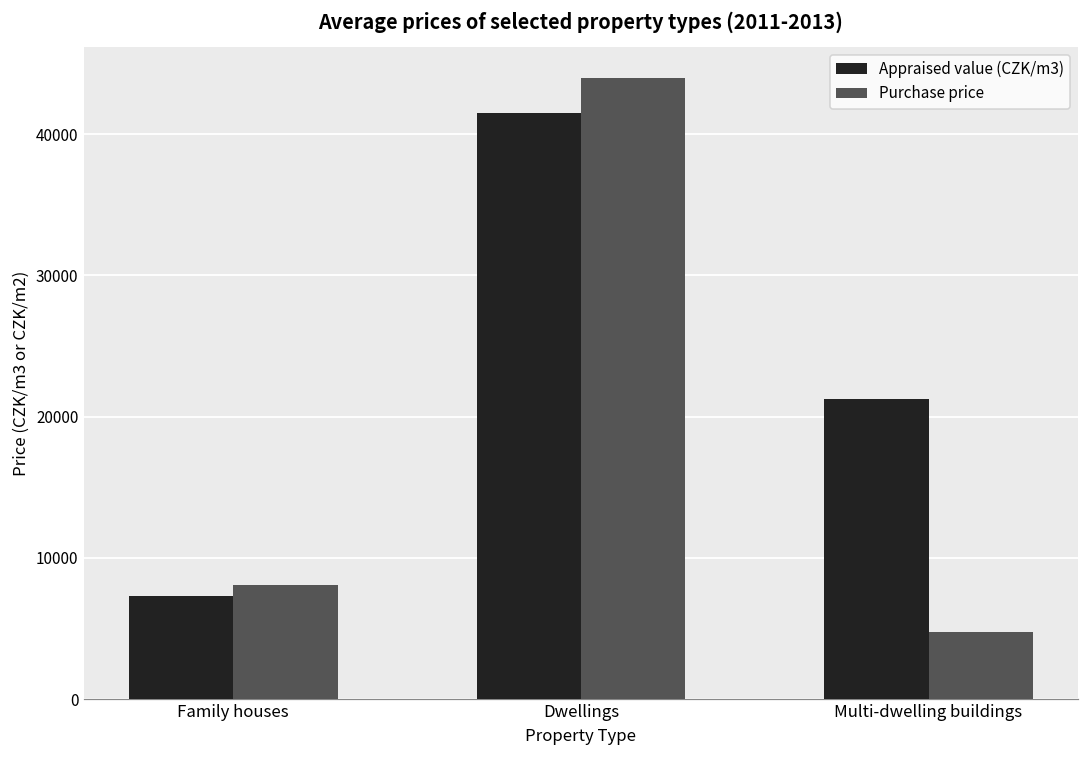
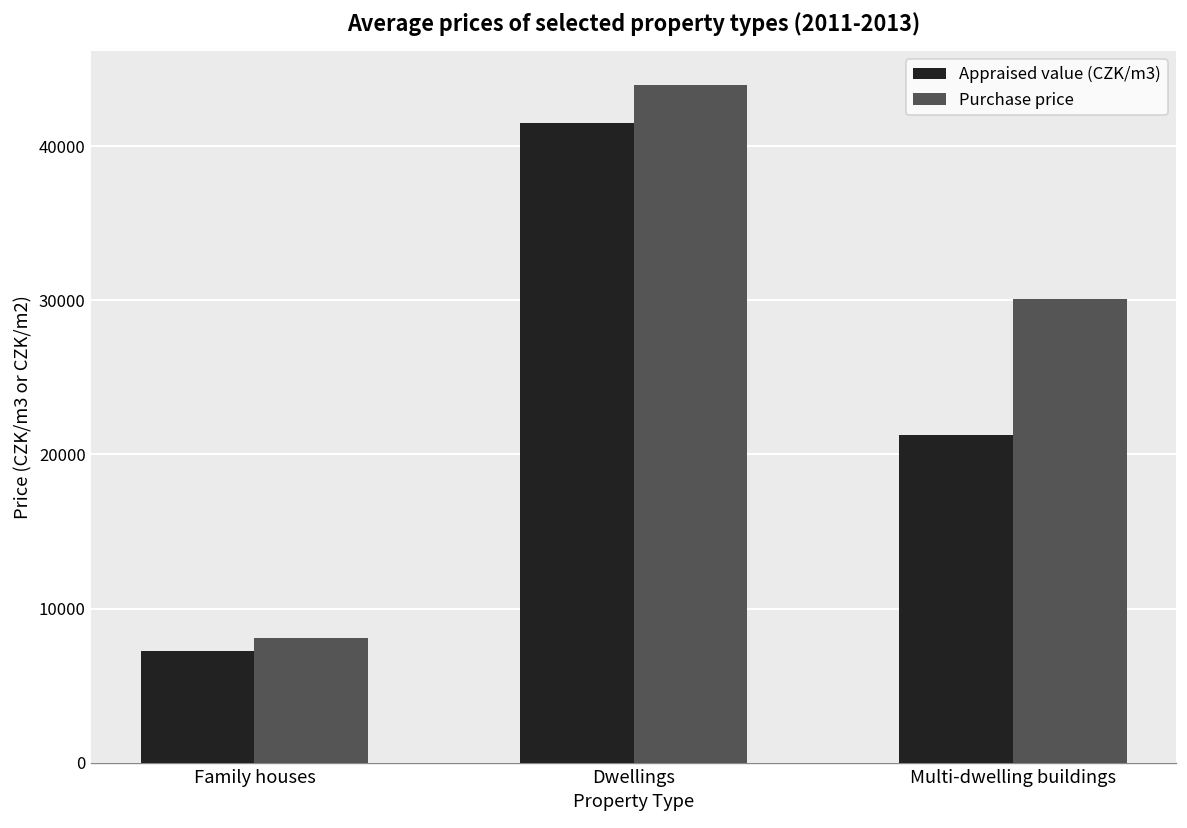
Purchase price, Multi-dwelling buildings: 4700 -> 30100
